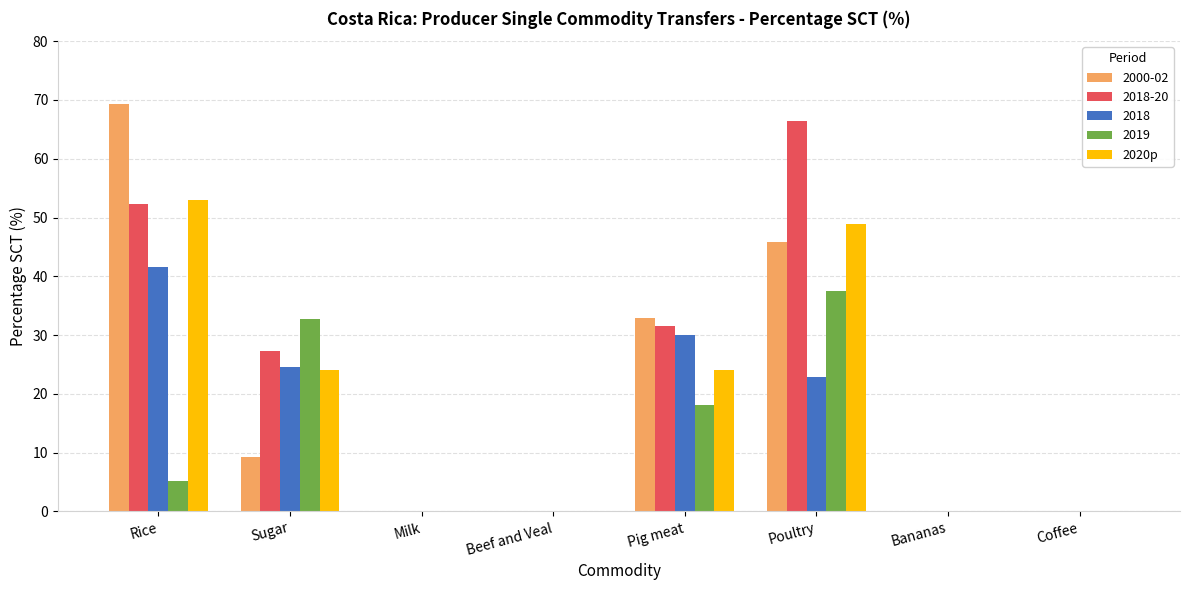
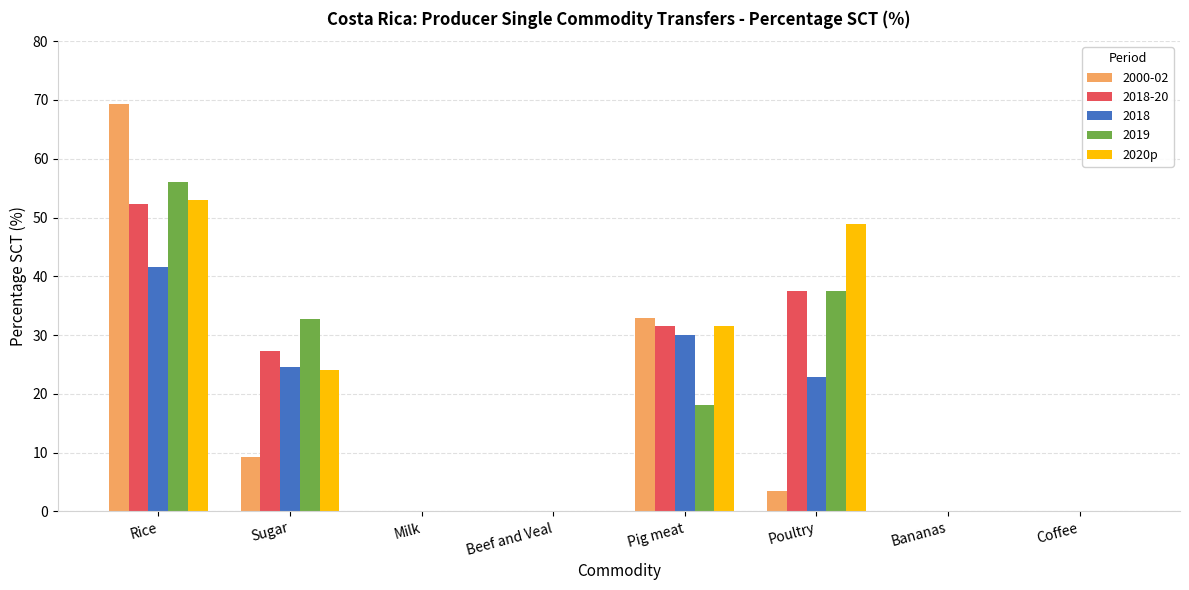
2019, Rice: 5 -> 56
2020p, Pig meat: 24 -> 32
2000-02, Poultry: 46 -> 3
2018-20, Poultry: 66 -> 37
